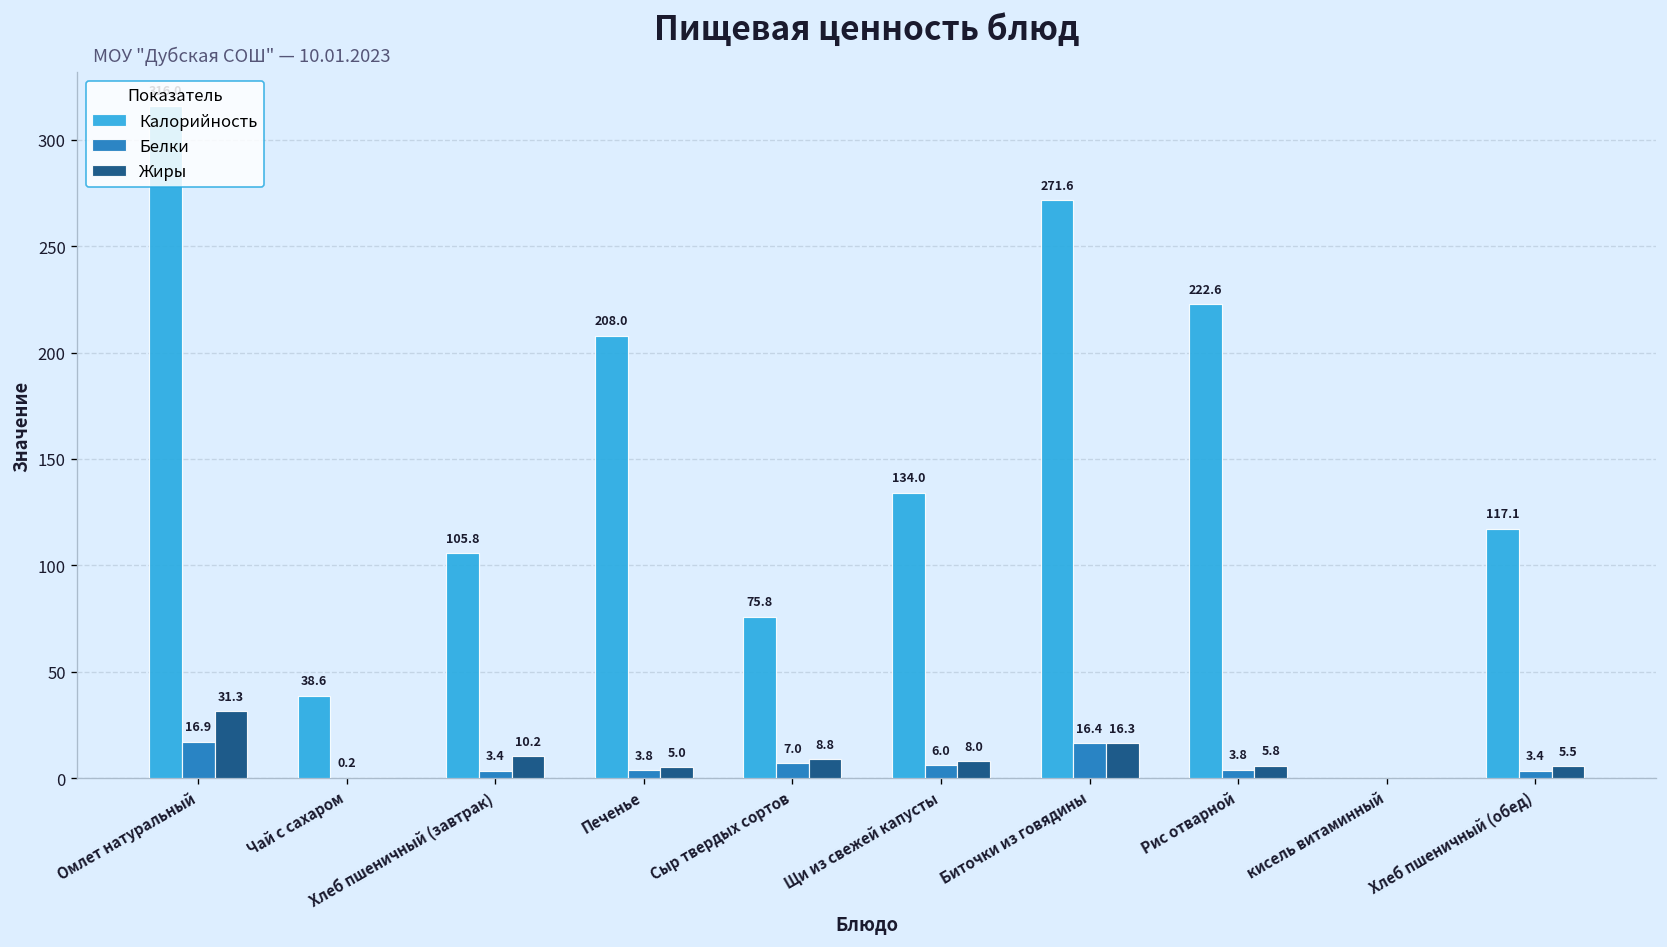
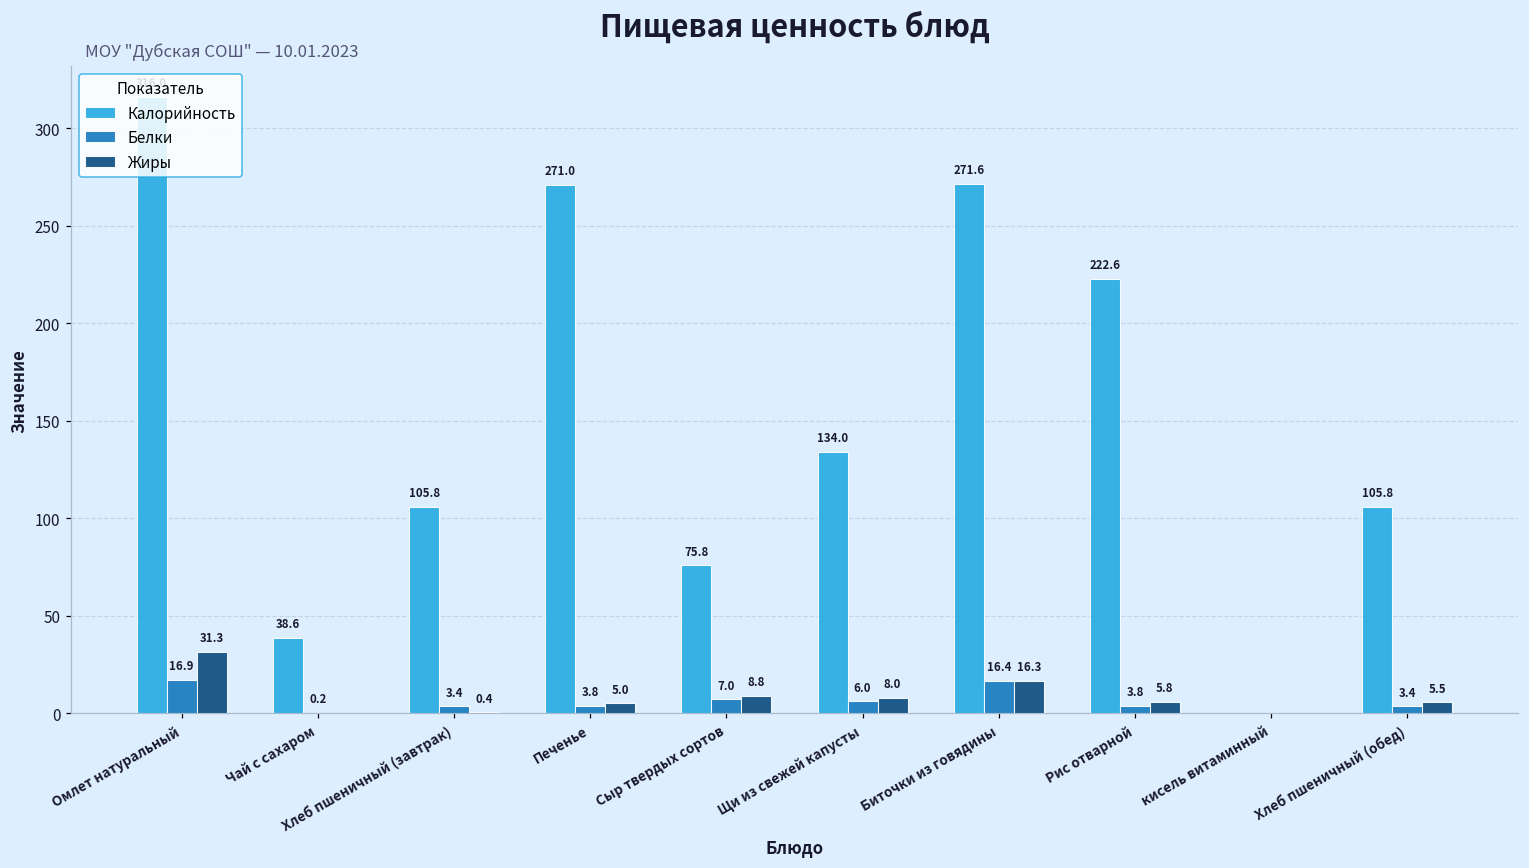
Жиры, Хлеб пшеничный (завтрак): 10.2 -> 0.4
Калорийность, Печенье: 208.0 -> 271.0
Калорийность, Хлеб пшеничный (обед): 117.1 -> 105.8
